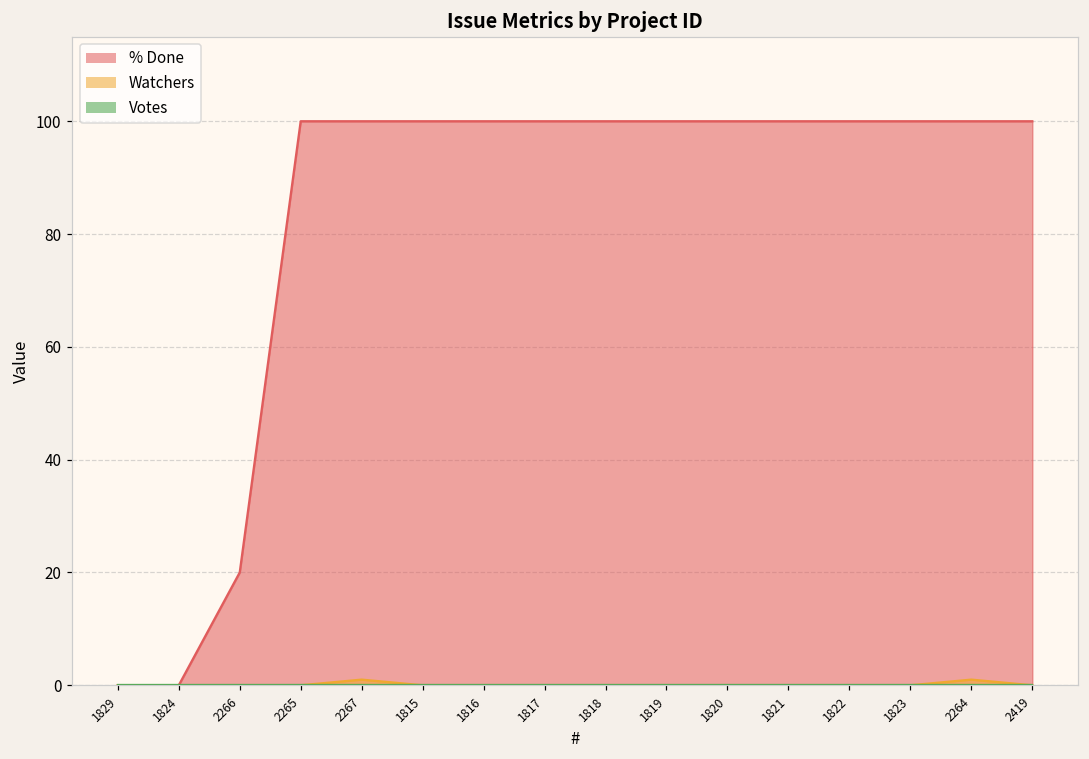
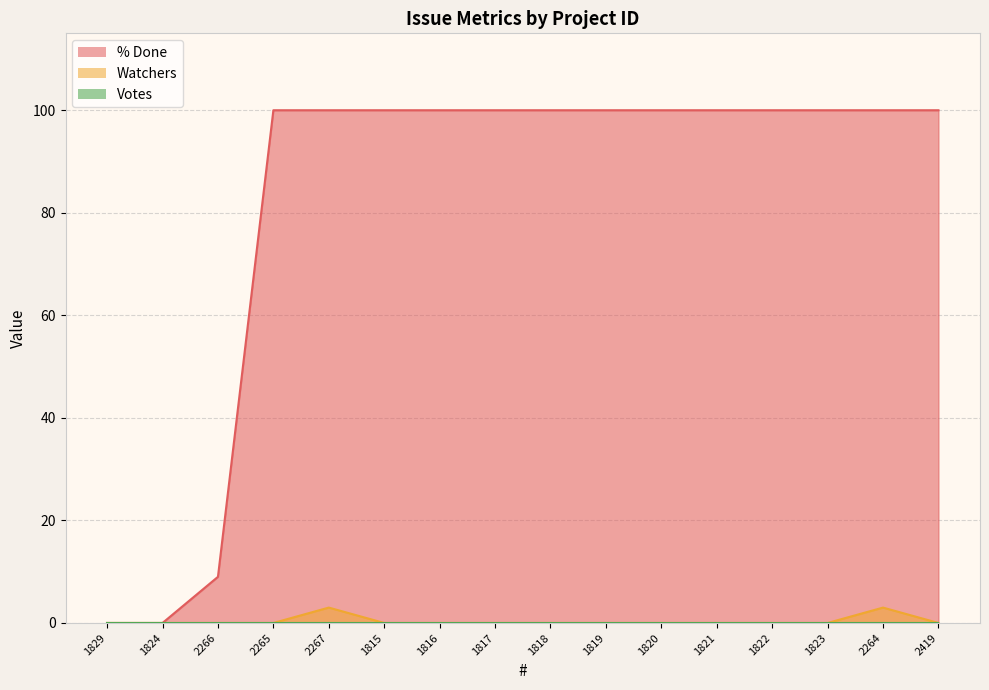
% Done, 2266: 20 -> 9
Watchers, 2267: 1 -> 3
Watchers, 2264: 1 -> 3
